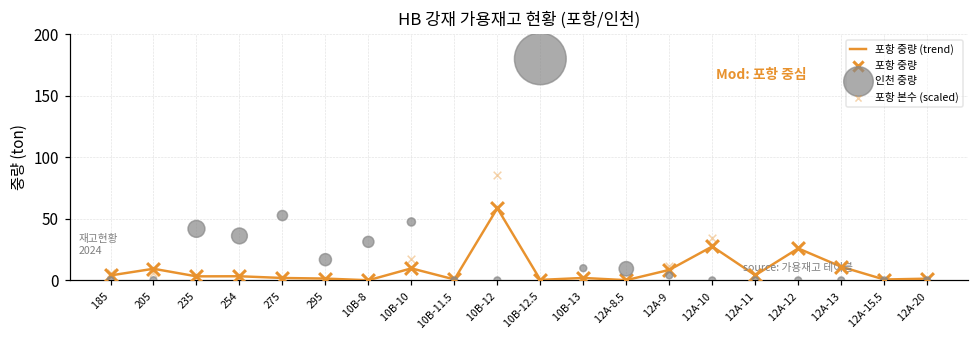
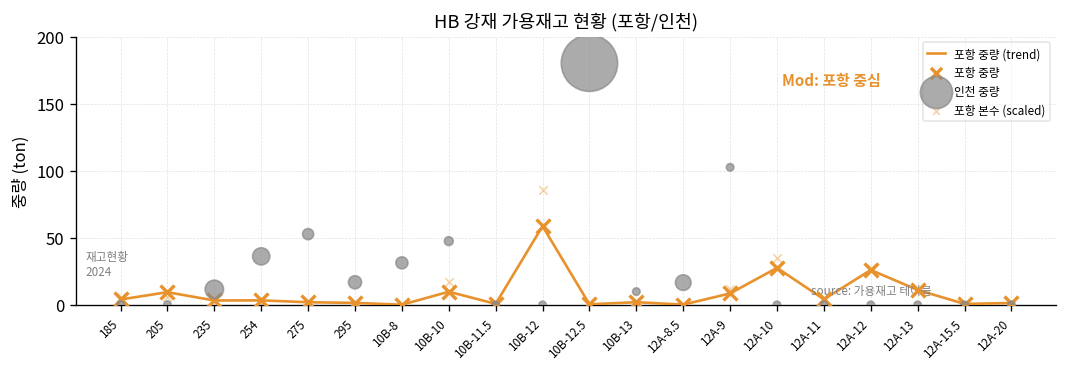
인천 중량, 235: 42 -> 12
인천 중량, 12A-8.5: 9 -> 17
인천 중량, 12A-9: 4 -> 103
